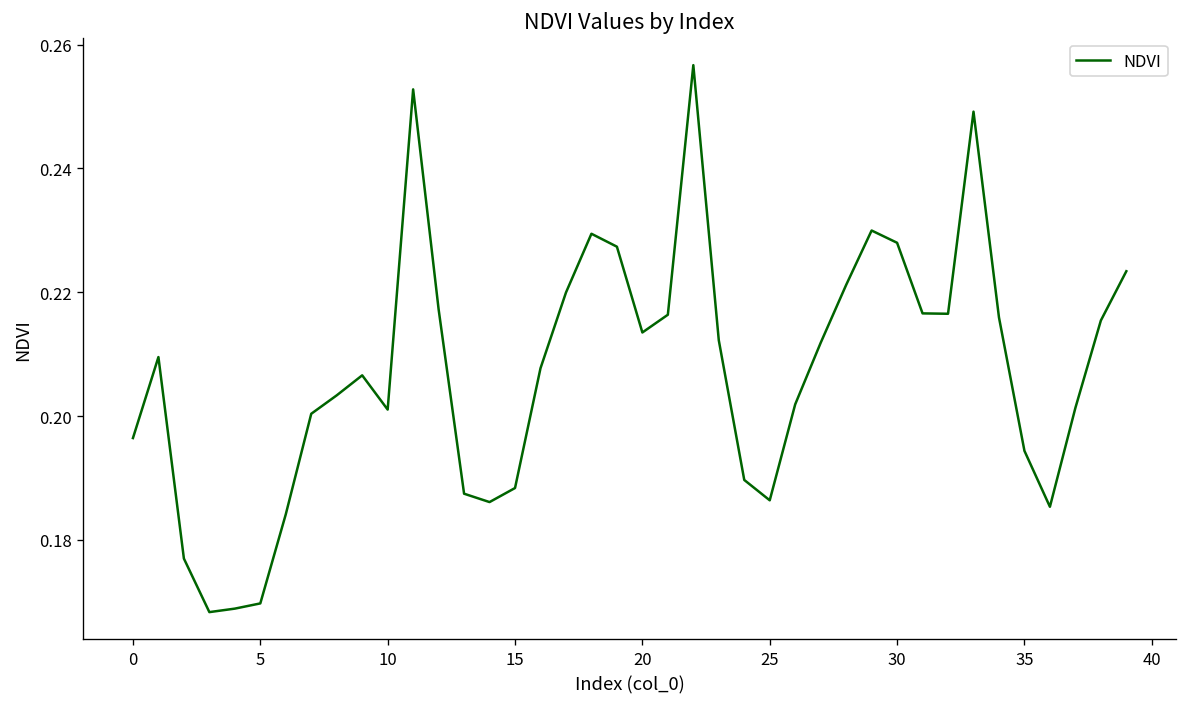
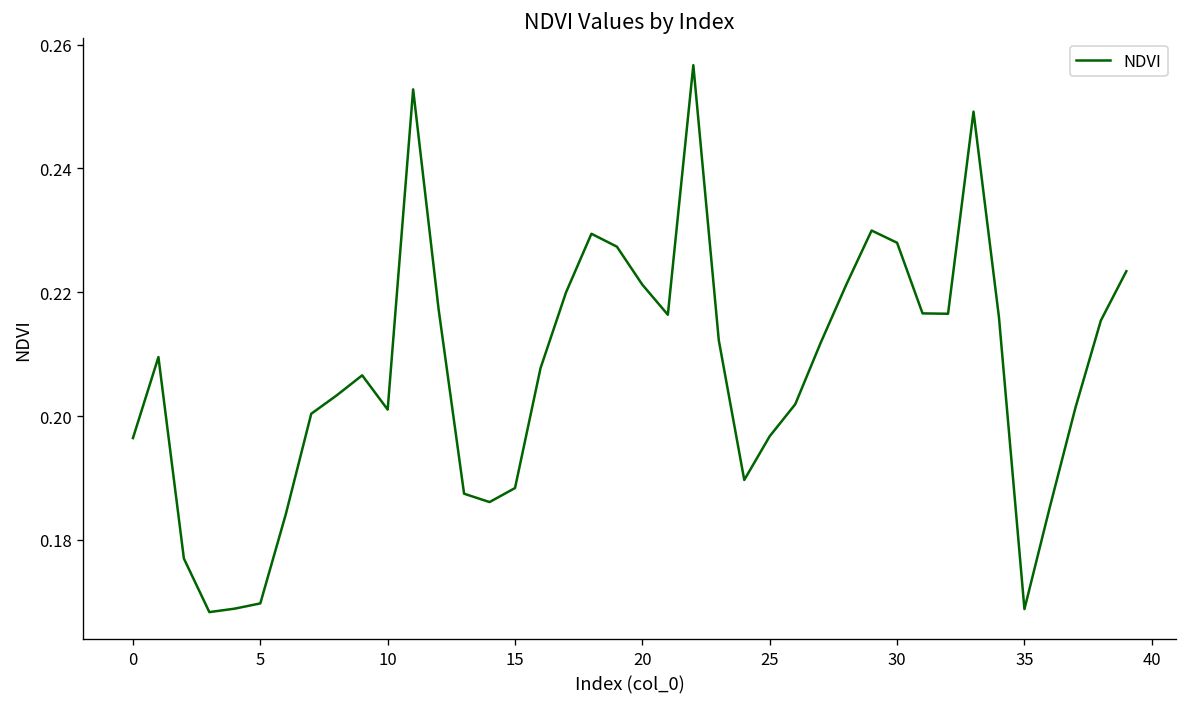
20: 0.213 -> 0.221
25: 0.186 -> 0.197
35: 0.194 -> 0.169
